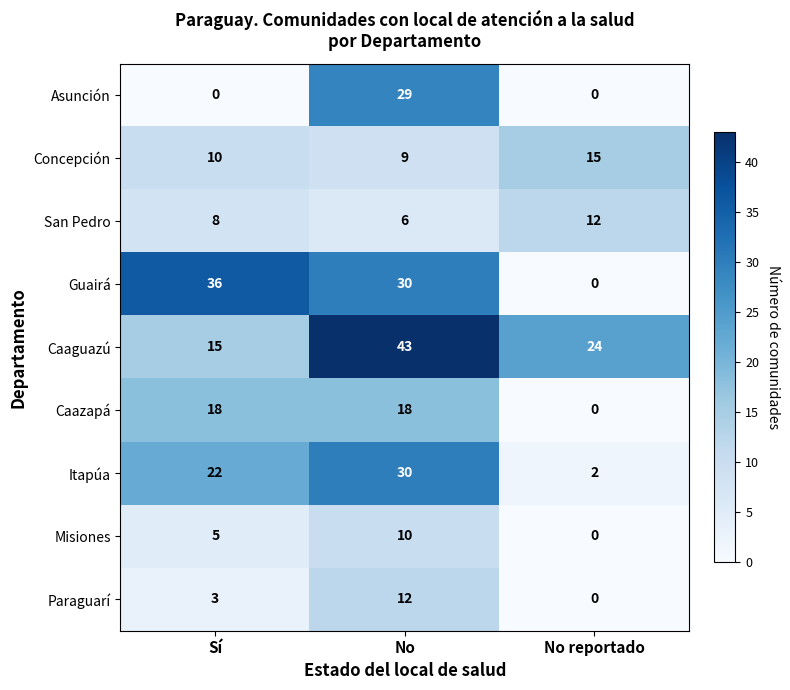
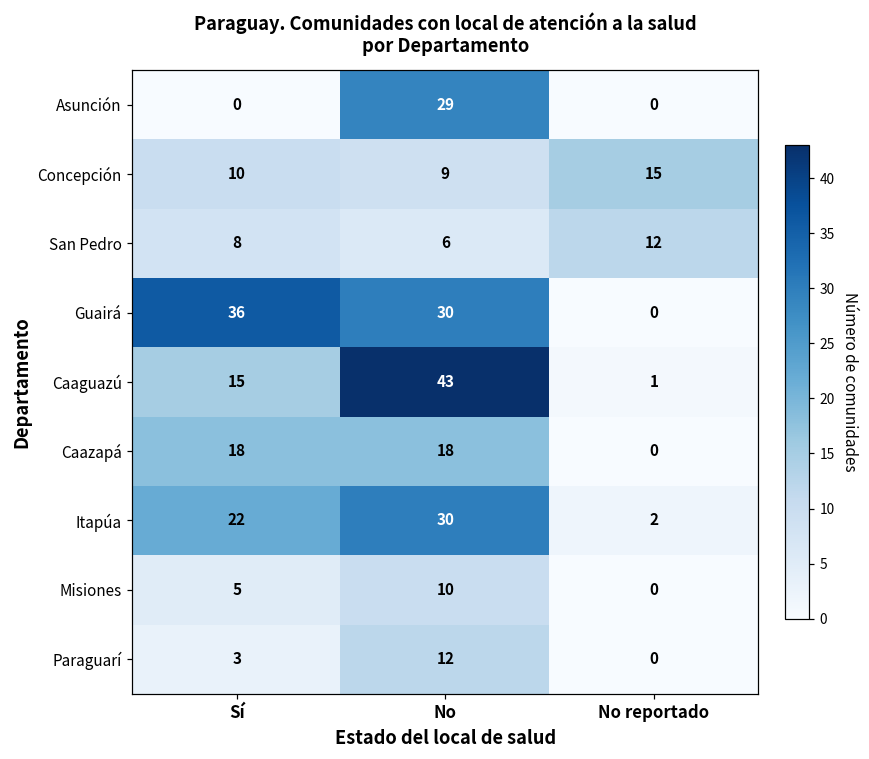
Caaguazú, No reportado: 24 -> 1
